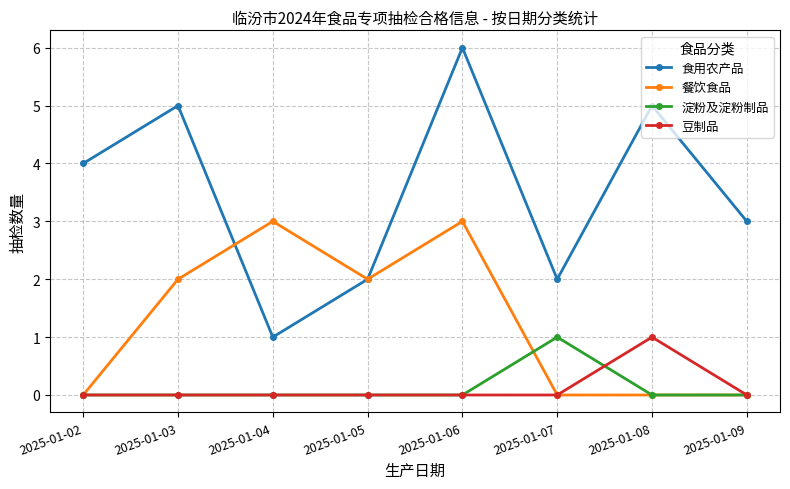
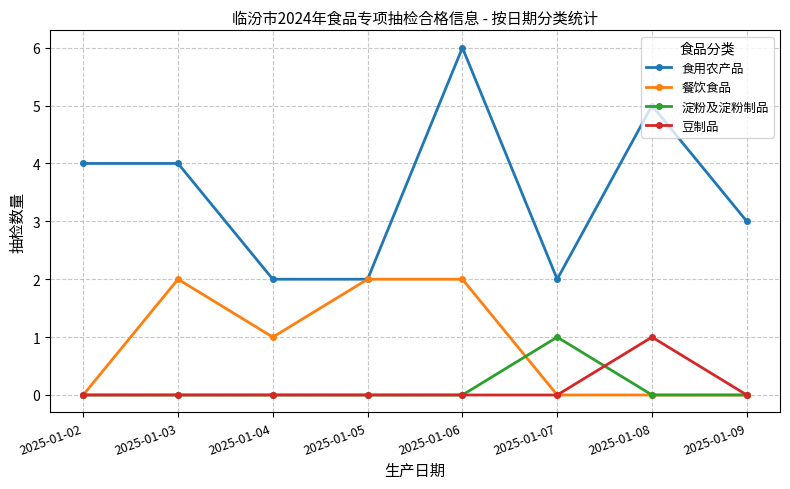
食用农产品, 2025-01-03: 5 -> 4
食用农产品, 2025-01-04: 1 -> 2
餐饮食品, 2025-01-04: 3 -> 1
餐饮食品, 2025-01-06: 3 -> 2
